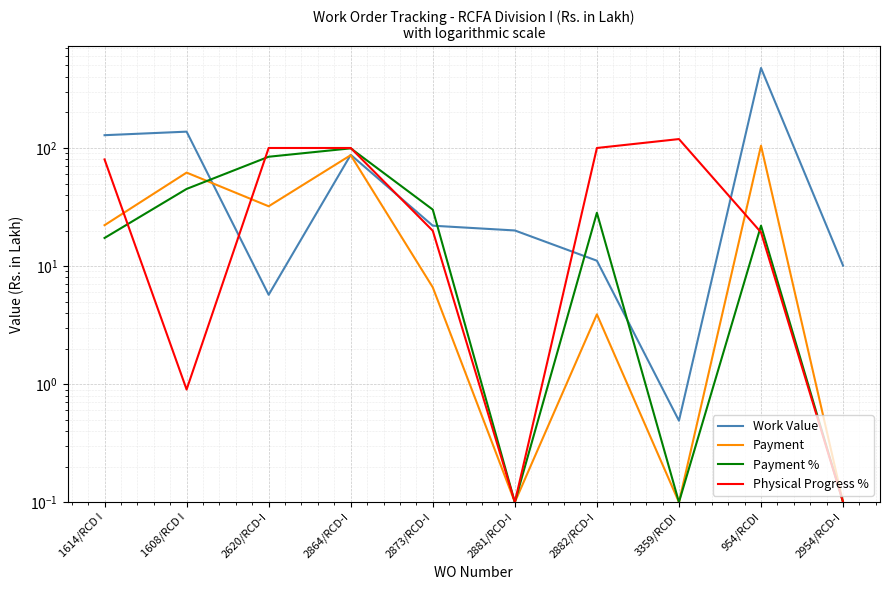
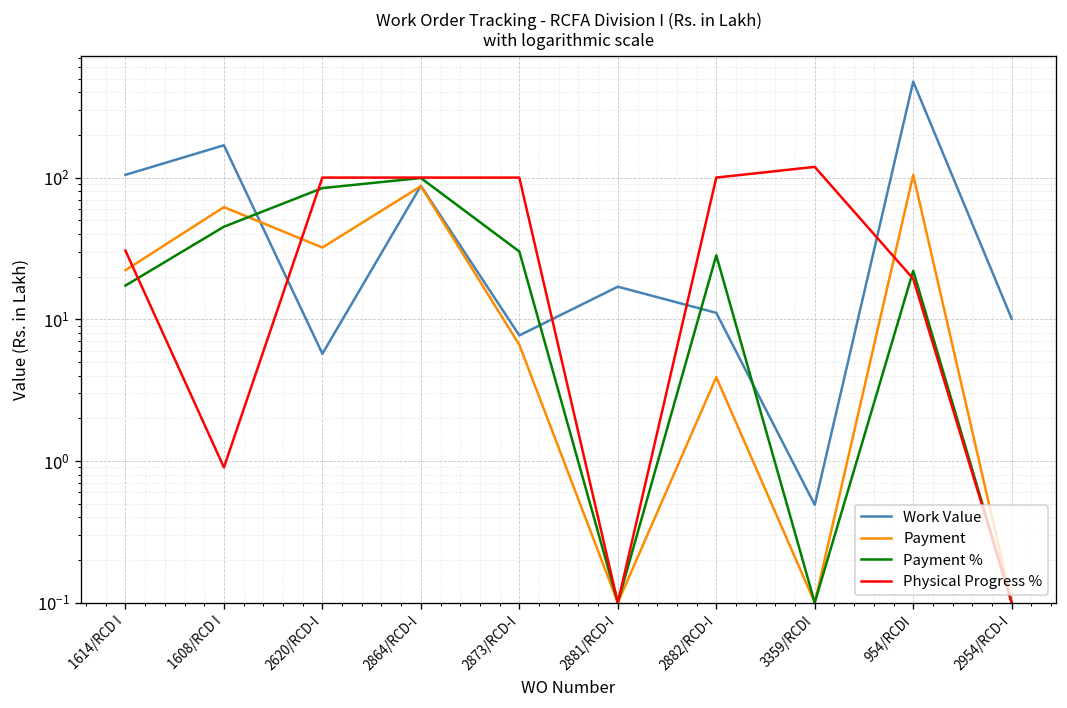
Work Value, 1614/RCD I: 130 -> 100
Physical Progress %, 1614/RCD I: 80 -> 31
Work Value, 1608/RCD I: 140 -> 170
Work Value, 2873/RCD-I: 22 -> 8
Physical Progress %, 2873/RCD-I: 20 -> 100
Work Value, 2881/RCD-I: 20 -> 17
